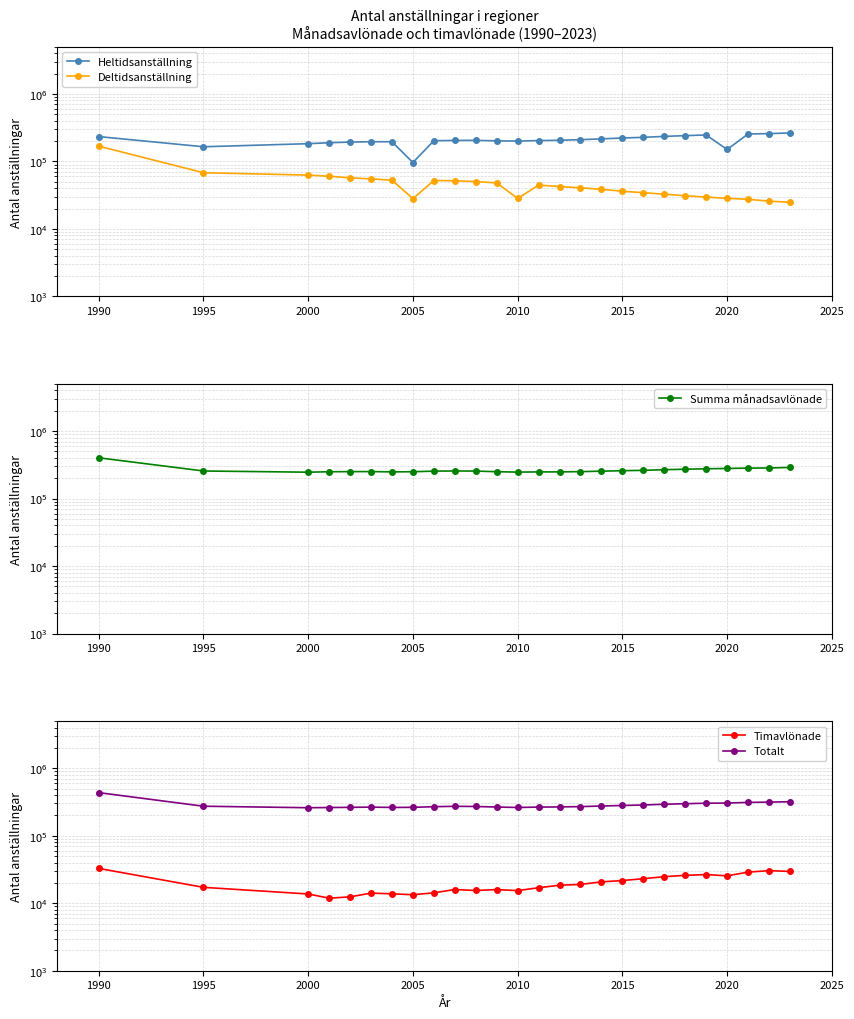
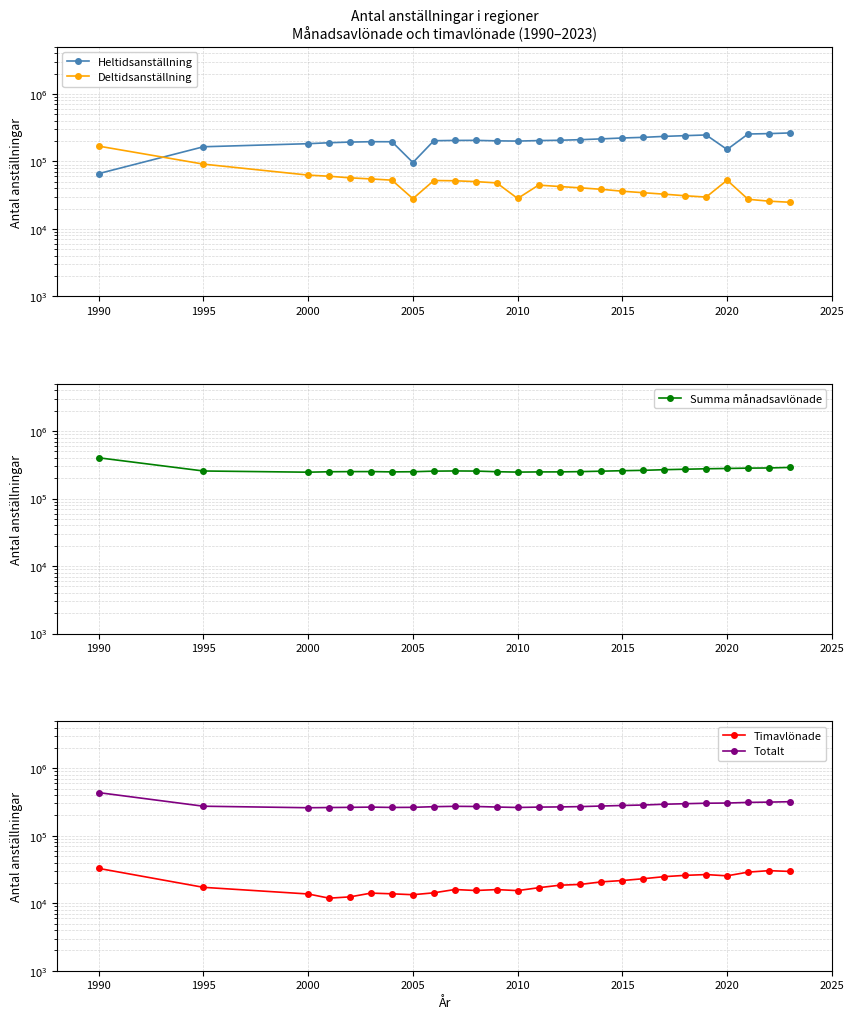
Antal anställningar i regioner Månadsavlönade och timavlönade (1990–2023), Heltidsanställning, 1990: 230000 -> 70000
Antal anställningar i regioner Månadsavlönade och timavlönade (1990–2023), Deltidsanställning, 1995: 70000 -> 90000
Antal anställningar i regioner Månadsavlönade och timavlönade (1990–2023), Deltidsanställning, 2020: 28000 -> 50000
